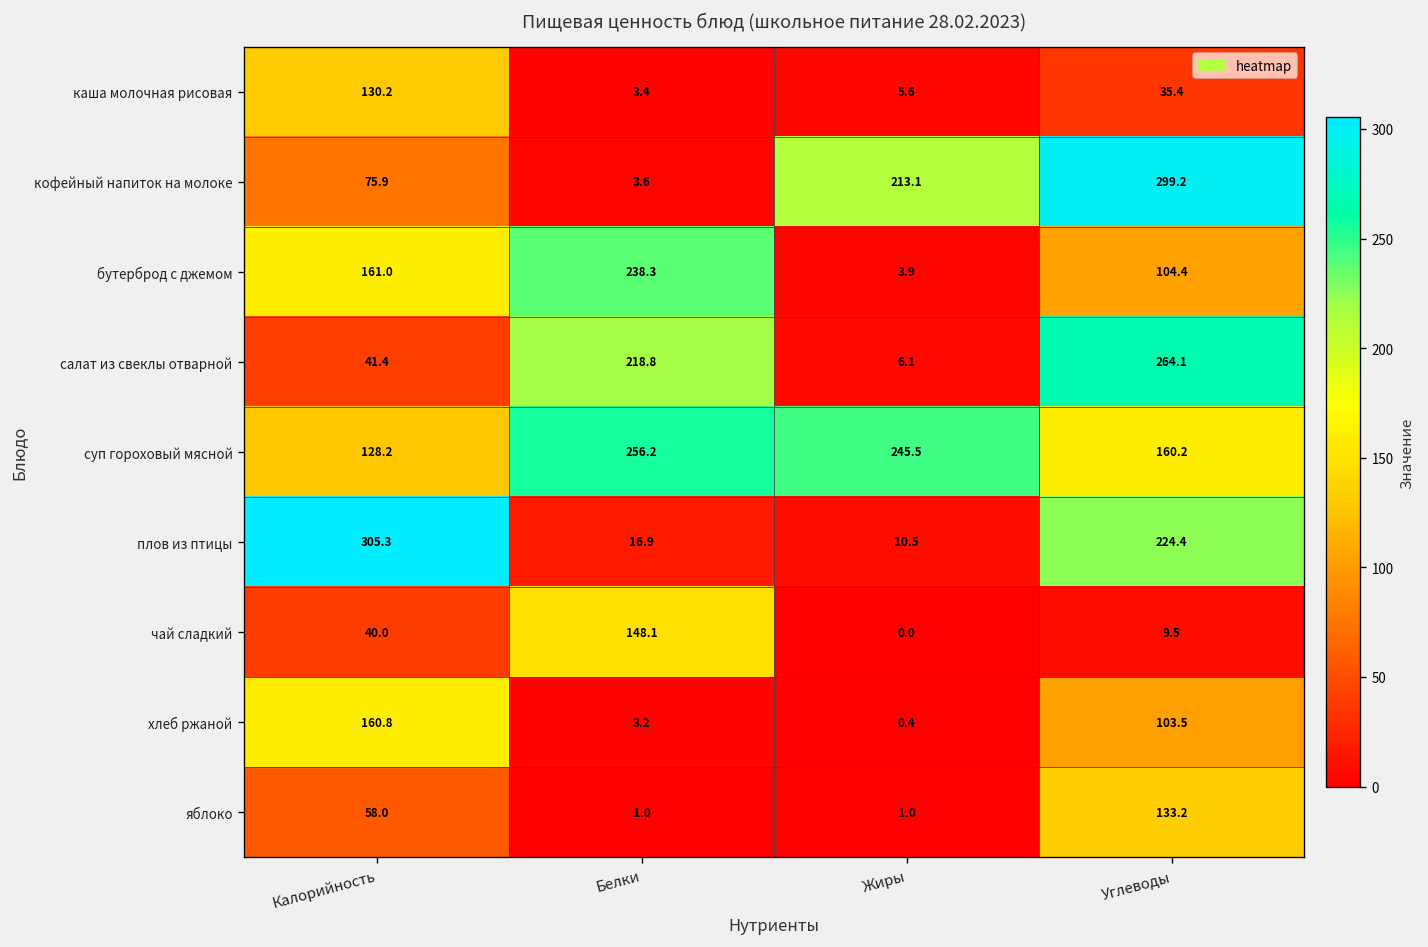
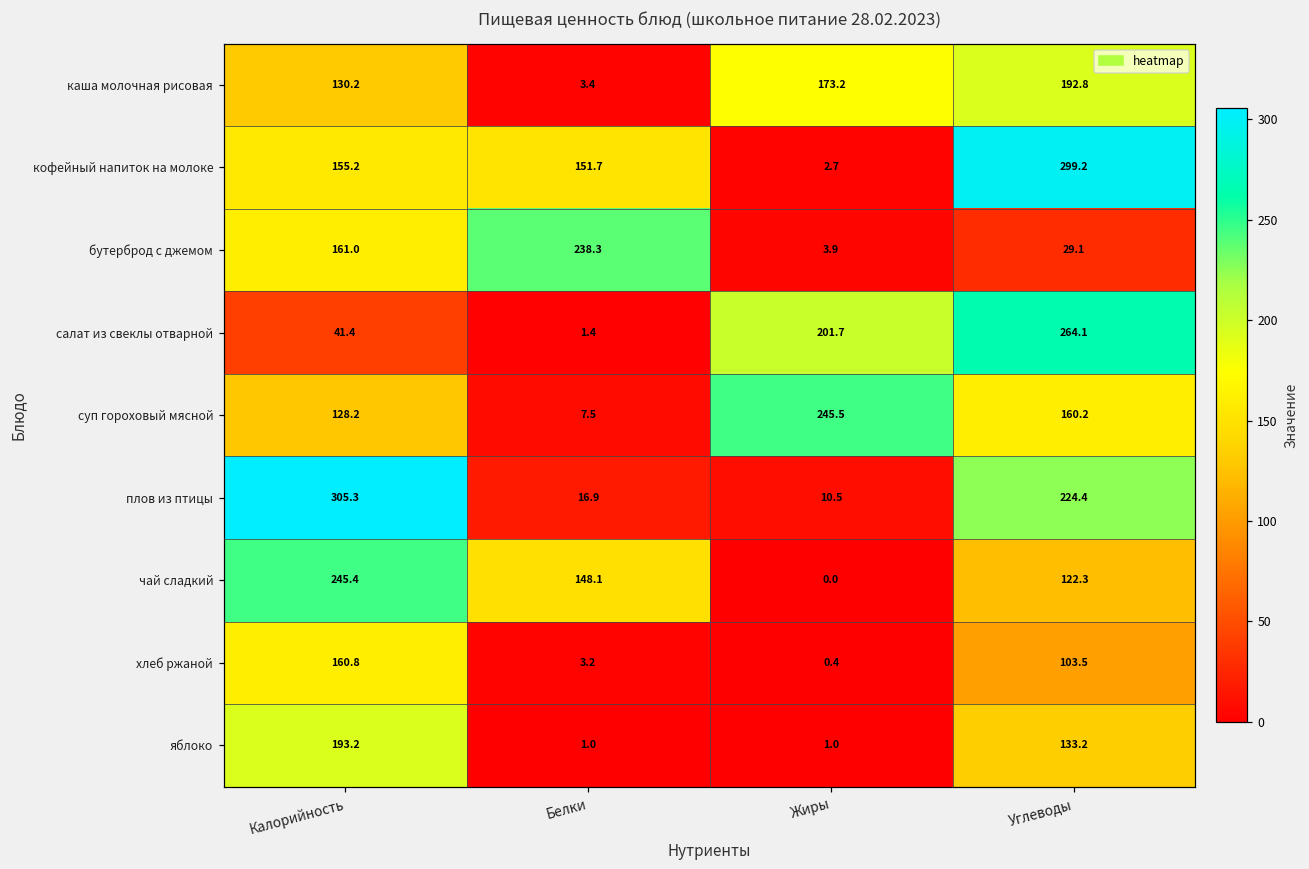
каша молочная рисовая, Жиры: 5.6 -> 173.2
каша молочная рисовая, Углеводы: 35.4 -> 192.8
кофейный напиток на молоке, Калорийность: 75.9 -> 155.2
кофейный напиток на молоке, Белки: 3.6 -> 151.7
кофейный напиток на молоке, Жиры: 213.1 -> 2.7
бутерброд с джемом, Углеводы: 104.4 -> 29.1
салат из свеклы отварной, Белки: 218.8 -> 1.4
салат из свеклы отварной, Жиры: 6.1 -> 201.7
суп гороховый мясной, Белки: 256.2 -> 7.5
чай сладкий, Калорийность: 40.0 -> 245.4
чай сладкий, Углеводы: 9.5 -> 122.3
яблоко, Калорийность: 58.0 -> 193.2
